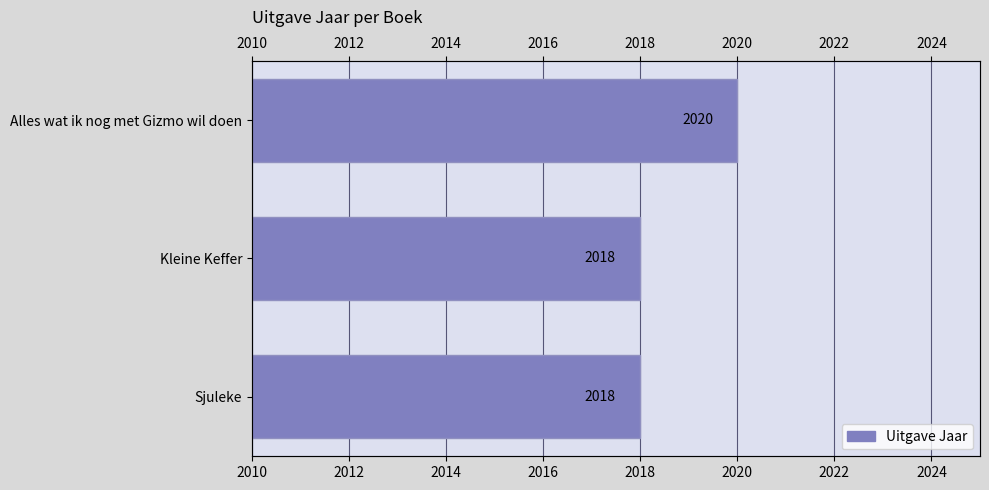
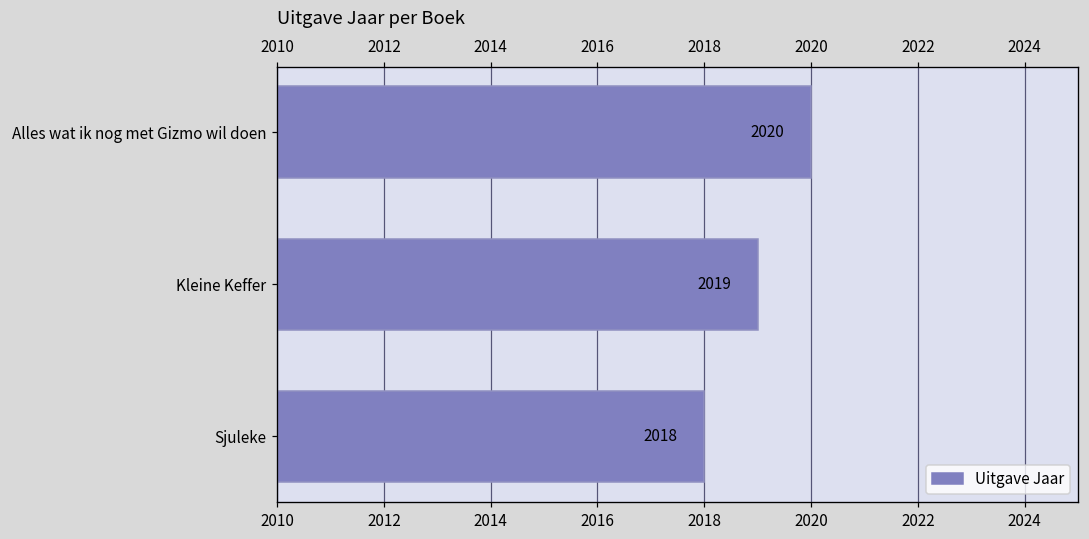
Kleine Keffer: 2018 -> 2019
